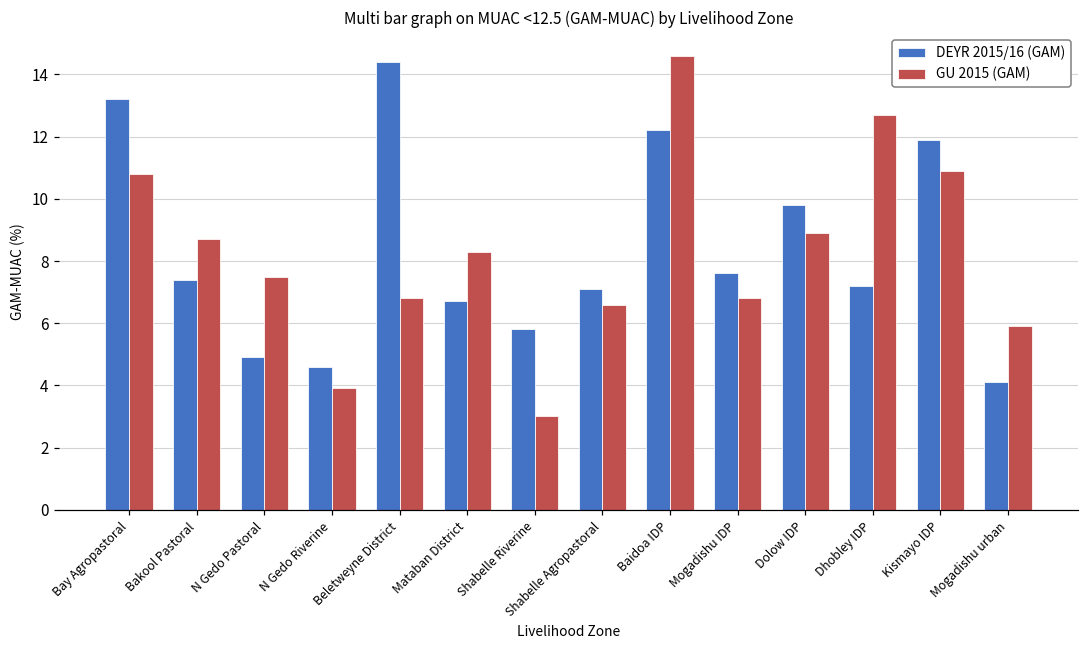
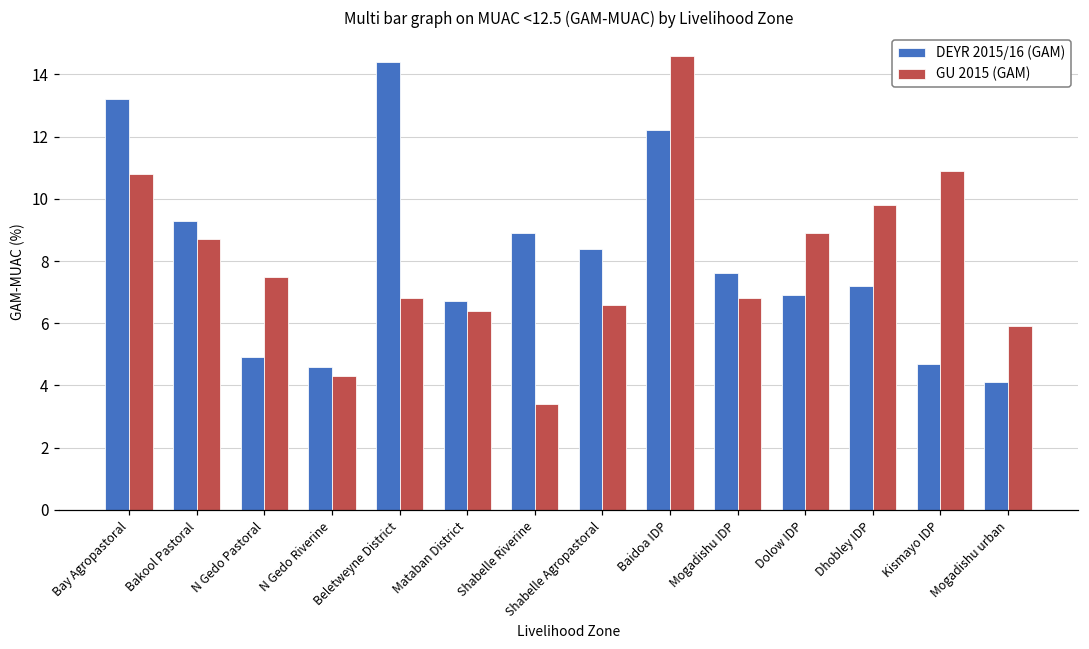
DEYR 2015/16 (GAM), Bakool Pastoral: 7.4 -> 9.3
GU 2015 (GAM), N Gedo Riverine: 3.9 -> 4.3
GU 2015 (GAM), Mataban District: 8.3 -> 6.4
DEYR 2015/16 (GAM), Shabelle Riverine: 5.8 -> 8.9
GU 2015 (GAM), Shabelle Riverine: 3.0 -> 3.4
DEYR 2015/16 (GAM), Shabelle Agropastoral: 7.1 -> 8.4
DEYR 2015/16 (GAM), Dolow IDP: 9.8 -> 6.9
GU 2015 (GAM), Dhobley IDP: 12.7 -> 9.8
DEYR 2015/16 (GAM), Kismayo IDP: 11.9 -> 4.7
